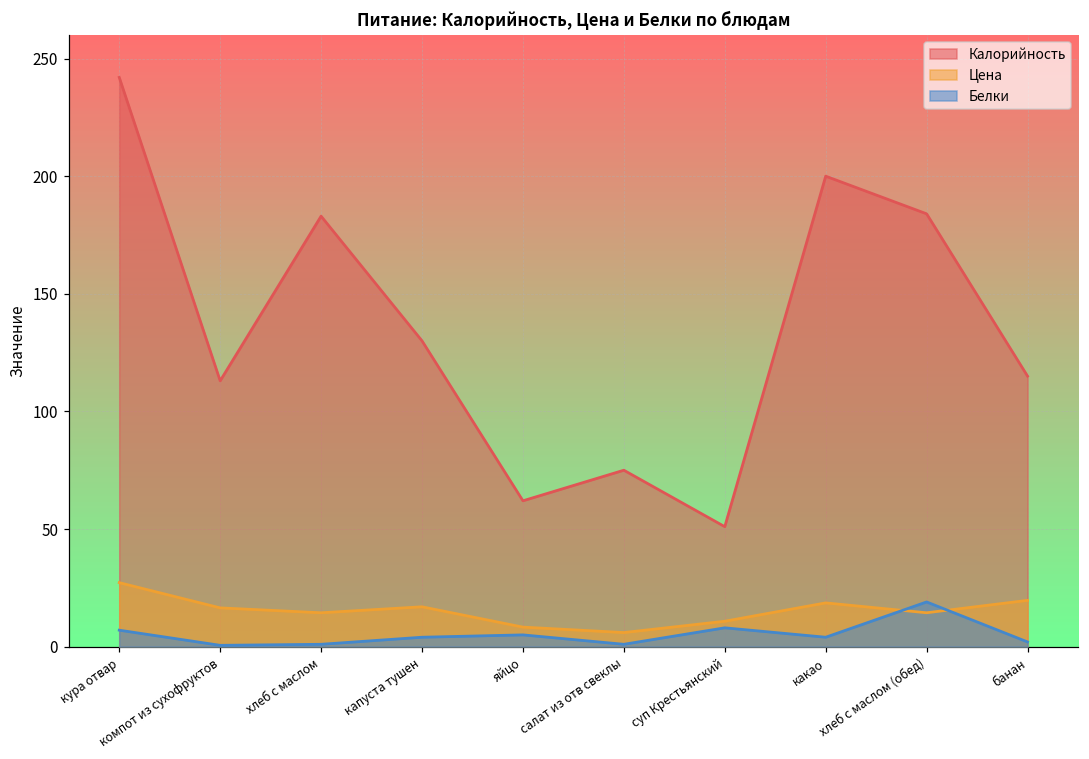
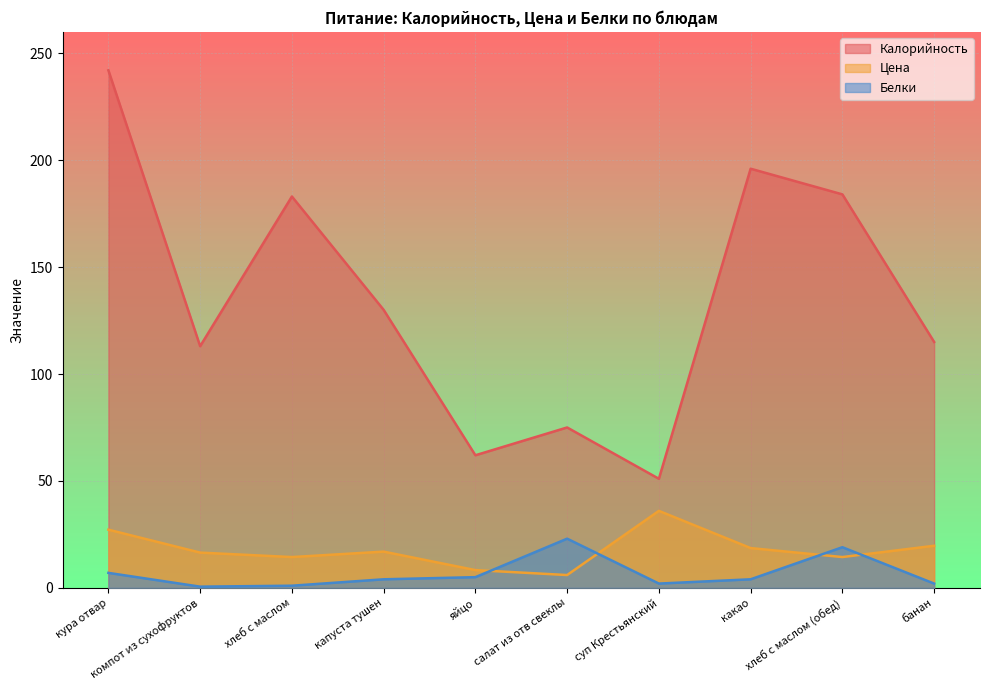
Белки, салат из отв свеклы: 1 -> 23
Цена, суп Крестьянский: 11 -> 36
Белки, суп Крестьянский: 8 -> 2
Калорийность, какао: 200 -> 196
